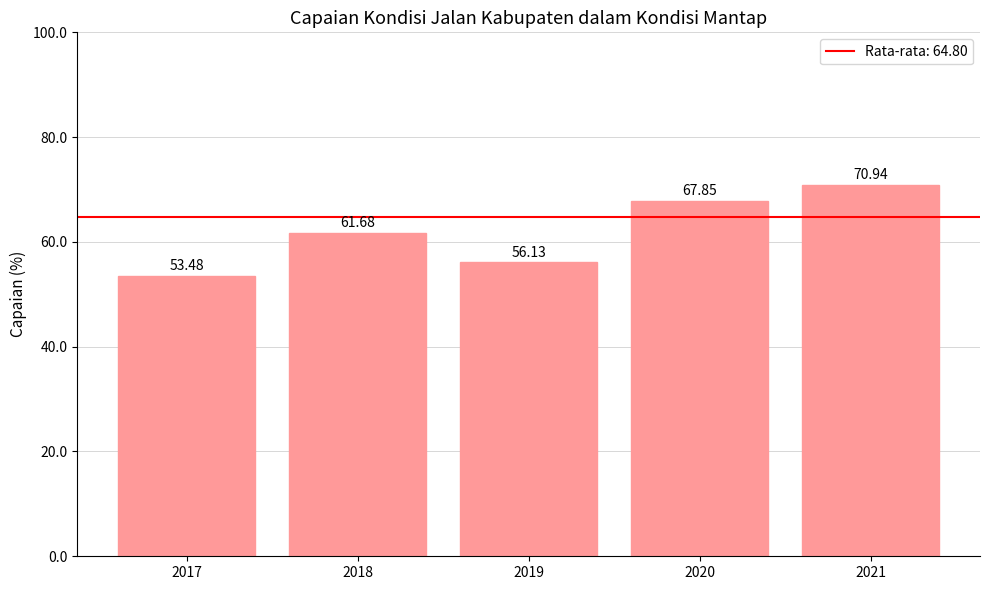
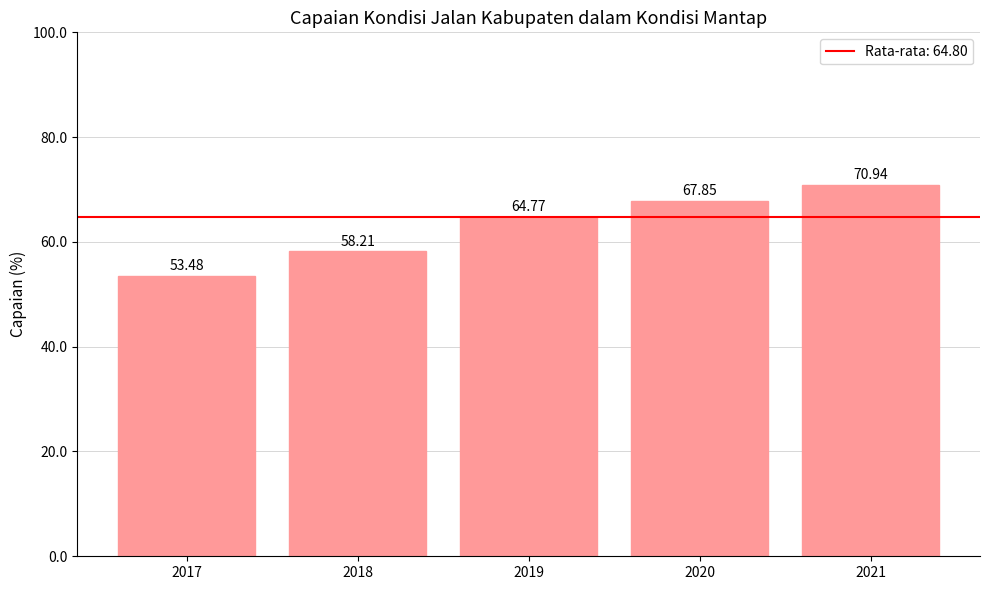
2018: 61.68 -> 58.21
2019: 56.13 -> 64.77
